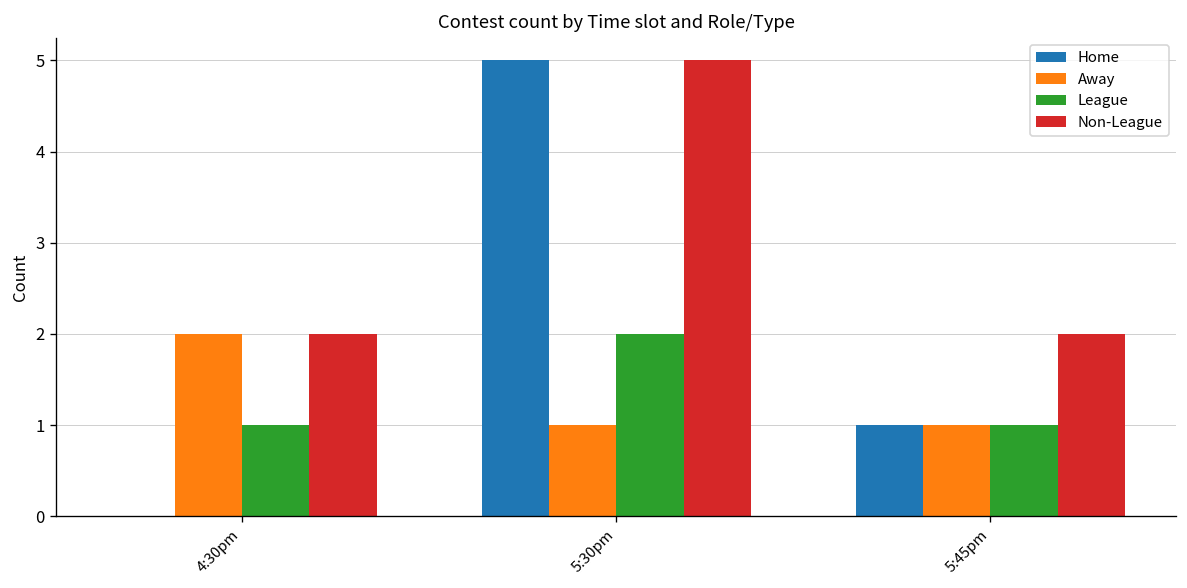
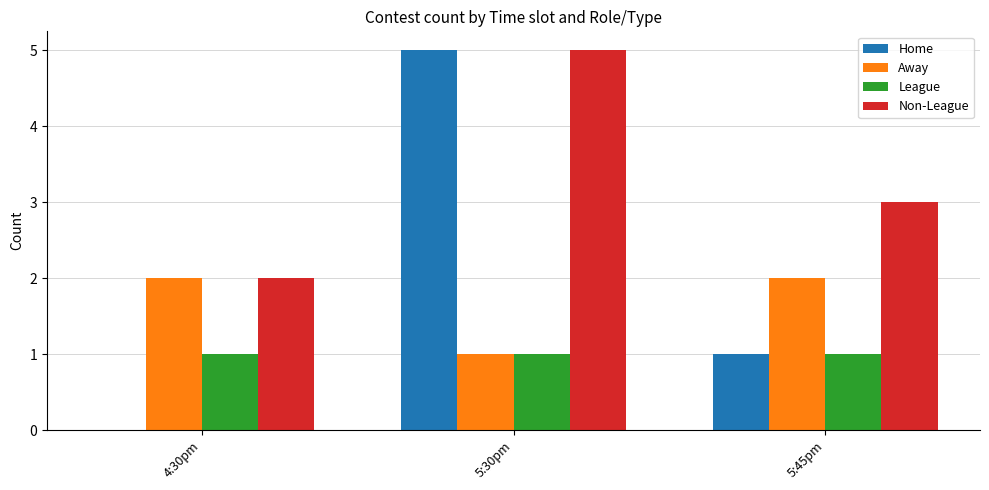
League, 5:30pm: 2 -> 1
Away, 5:45pm: 1 -> 2
Non-League, 5:45pm: 2 -> 3
